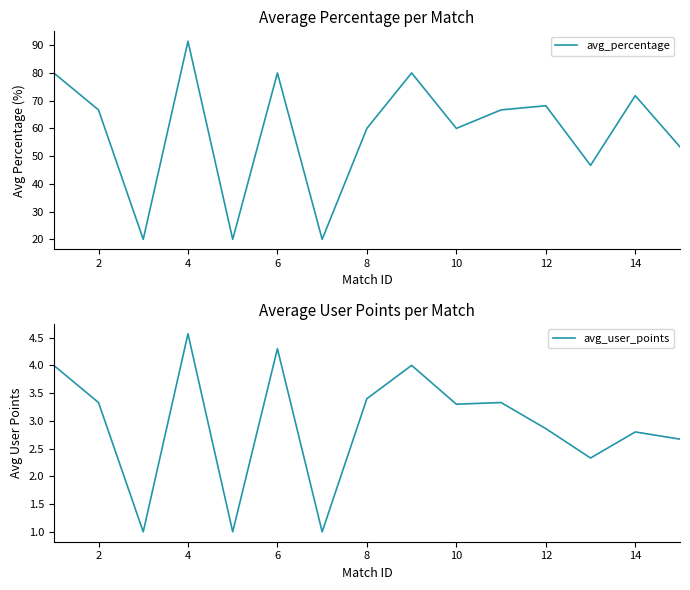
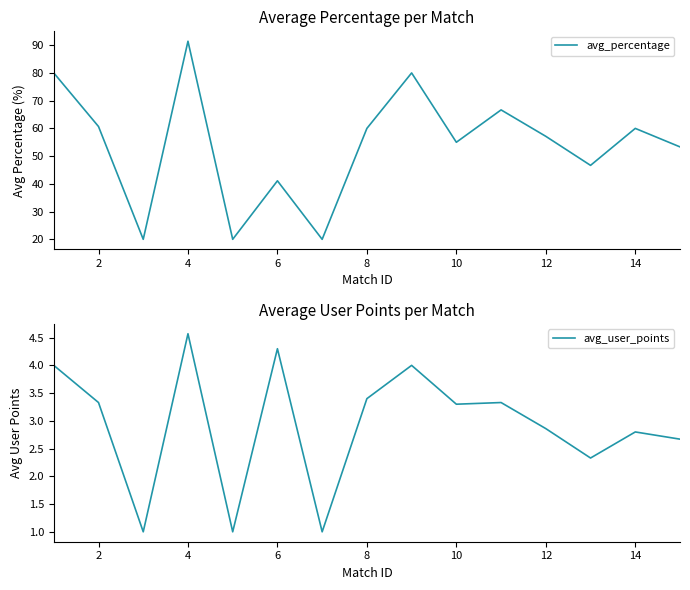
Average Percentage per Match, 2: 67 -> 61
Average Percentage per Match, 6: 80 -> 41
Average Percentage per Match, 10: 60 -> 55
Average Percentage per Match, 12: 68 -> 57
Average Percentage per Match, 14: 72 -> 60
